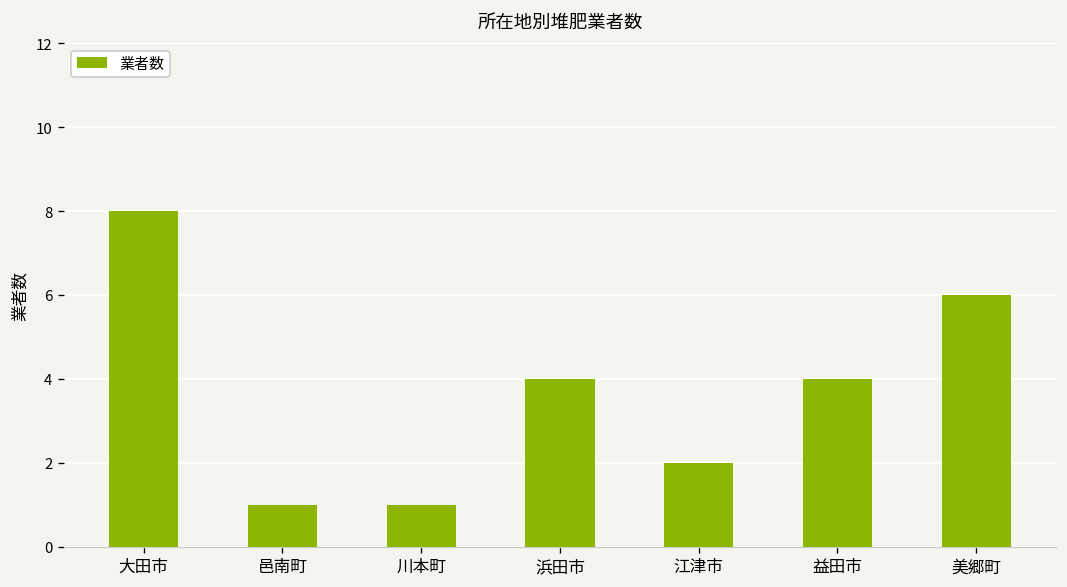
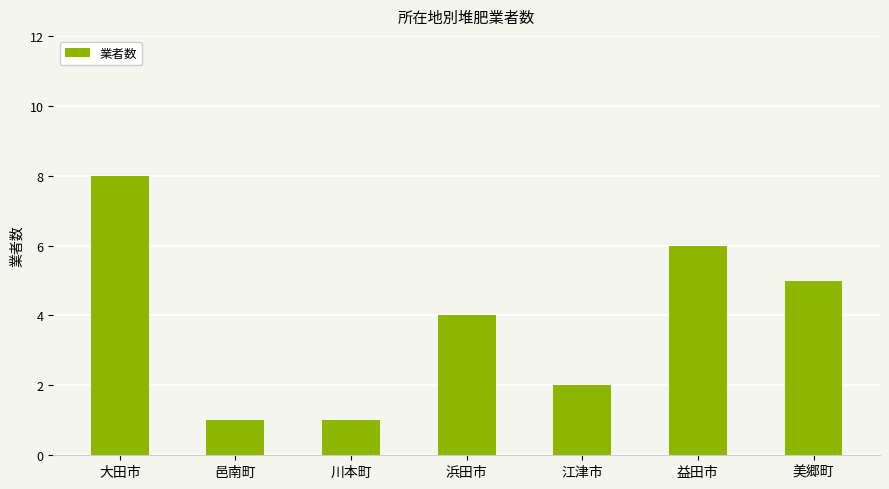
益田市: 4 -> 6
美郷町: 6 -> 5
